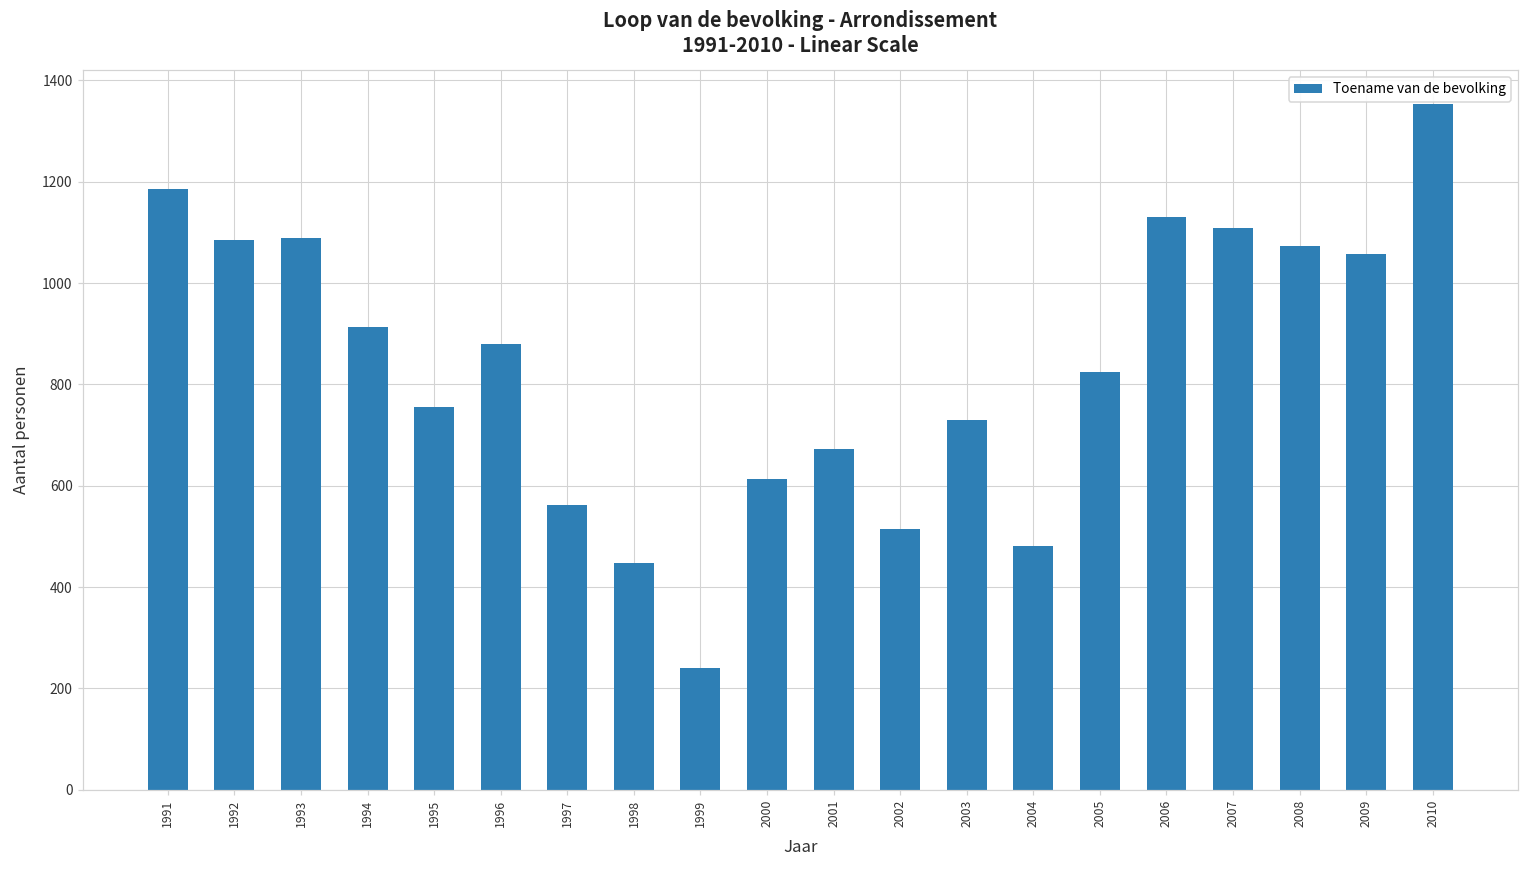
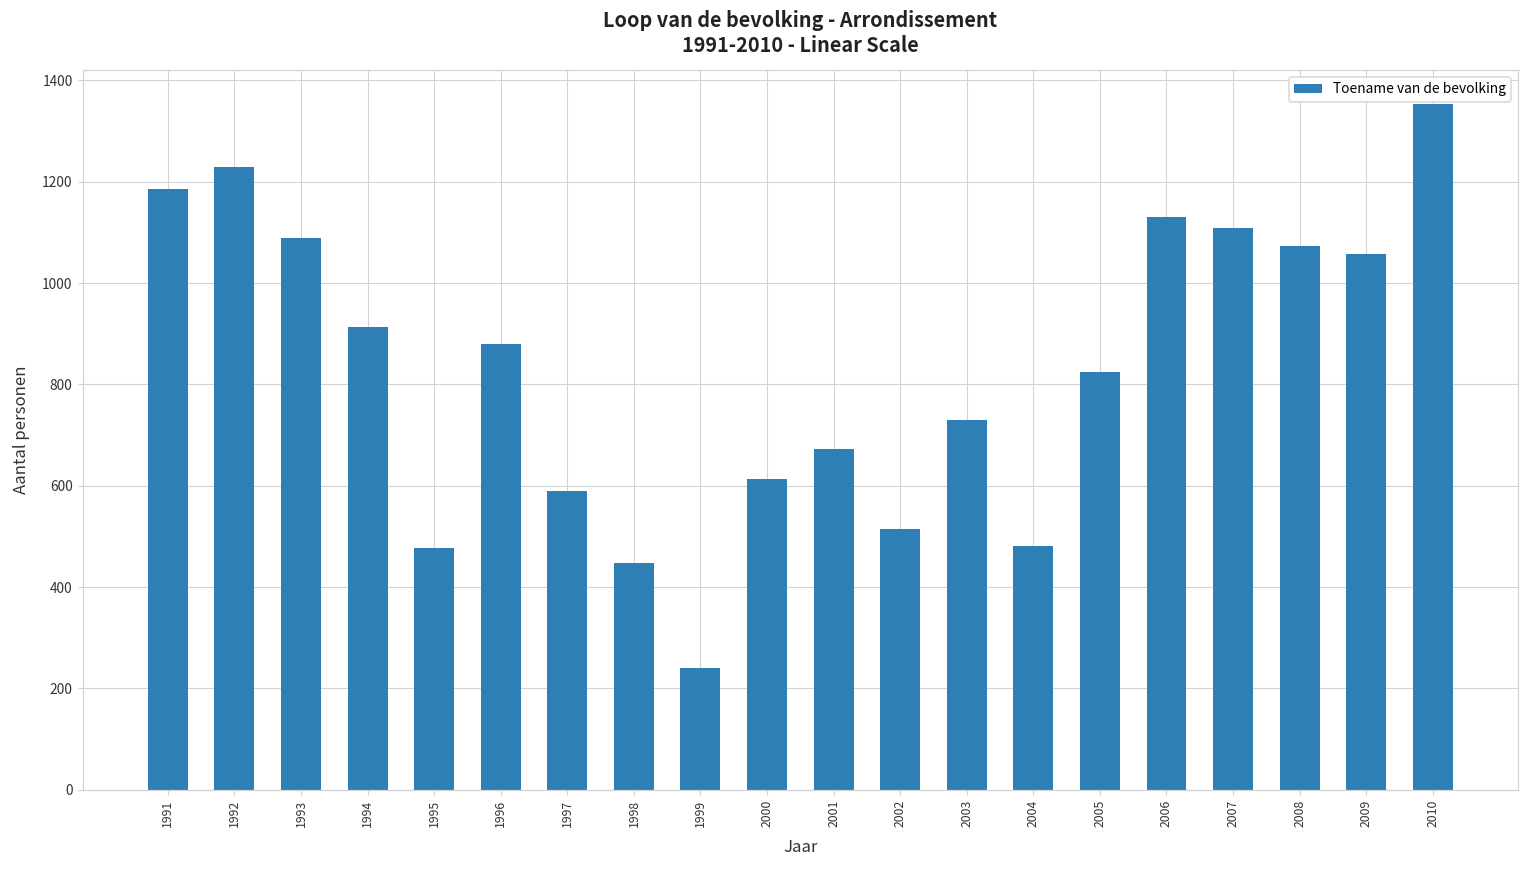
1992: 1090 -> 1230
1995: 760 -> 480
1997: 560 -> 590
